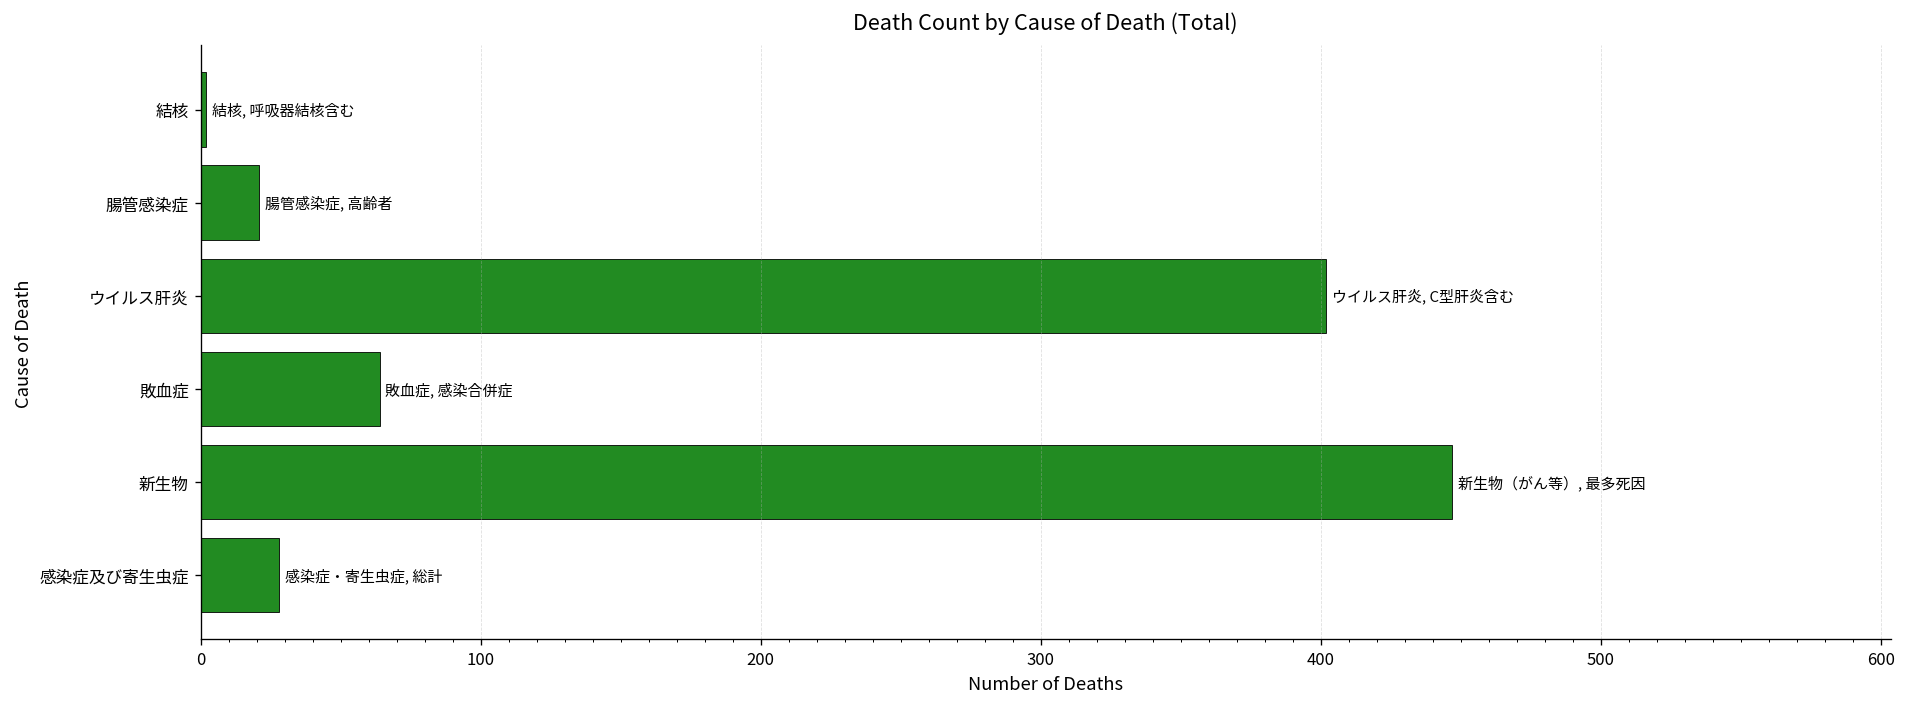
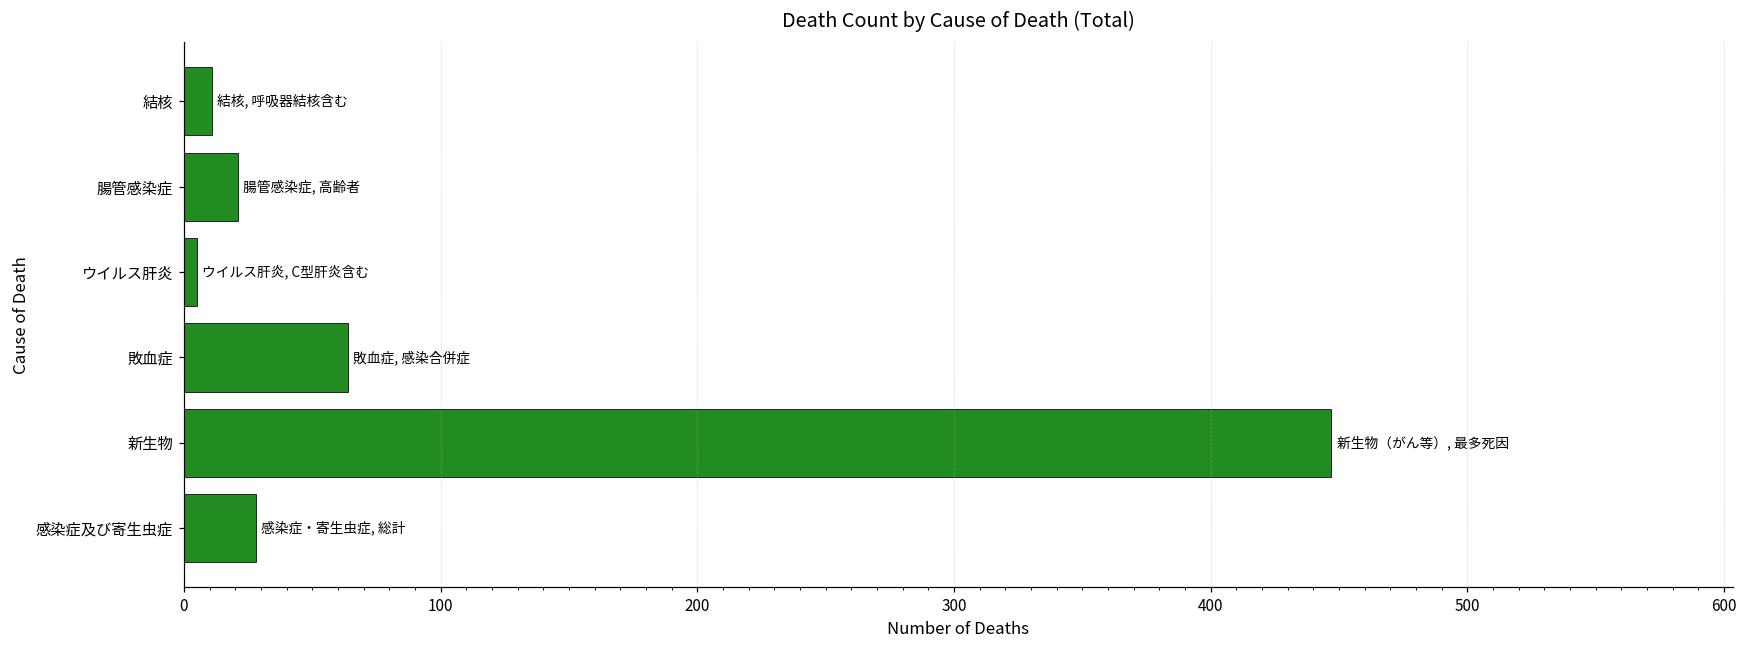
結核: 2 -> 11
ウイルス肝炎: 402 -> 5
